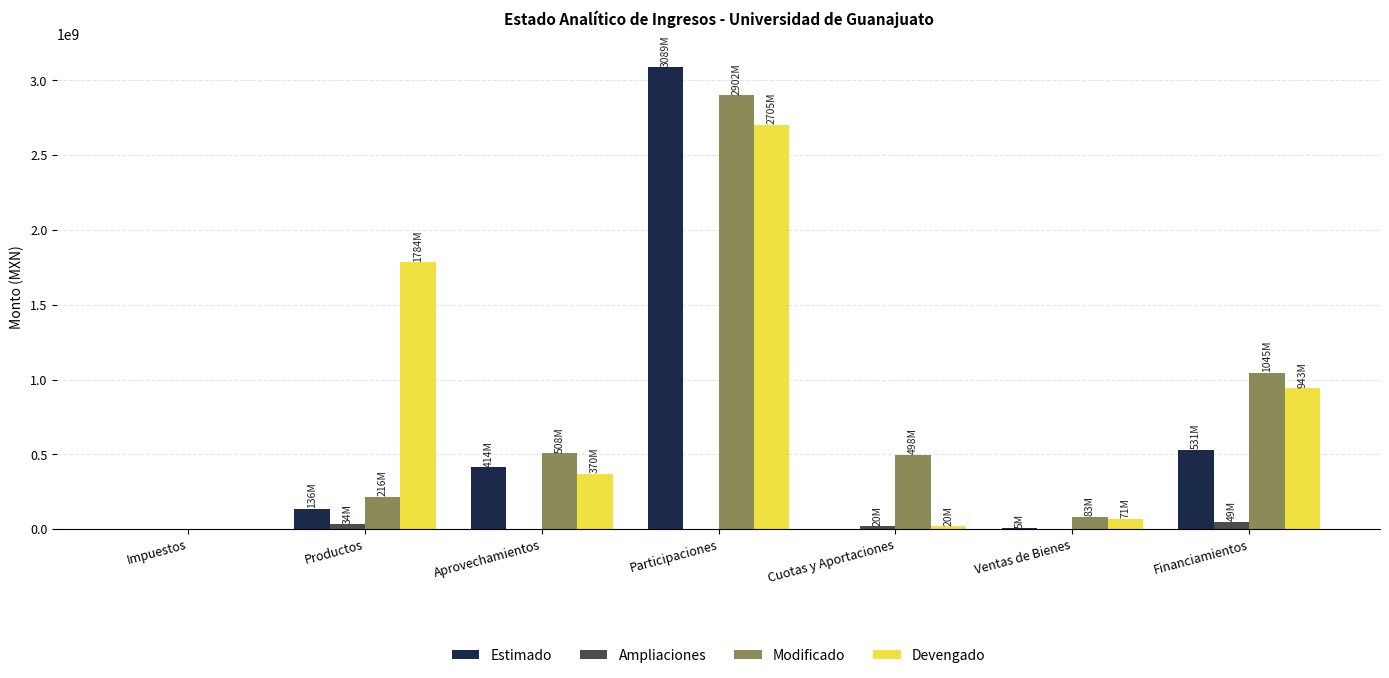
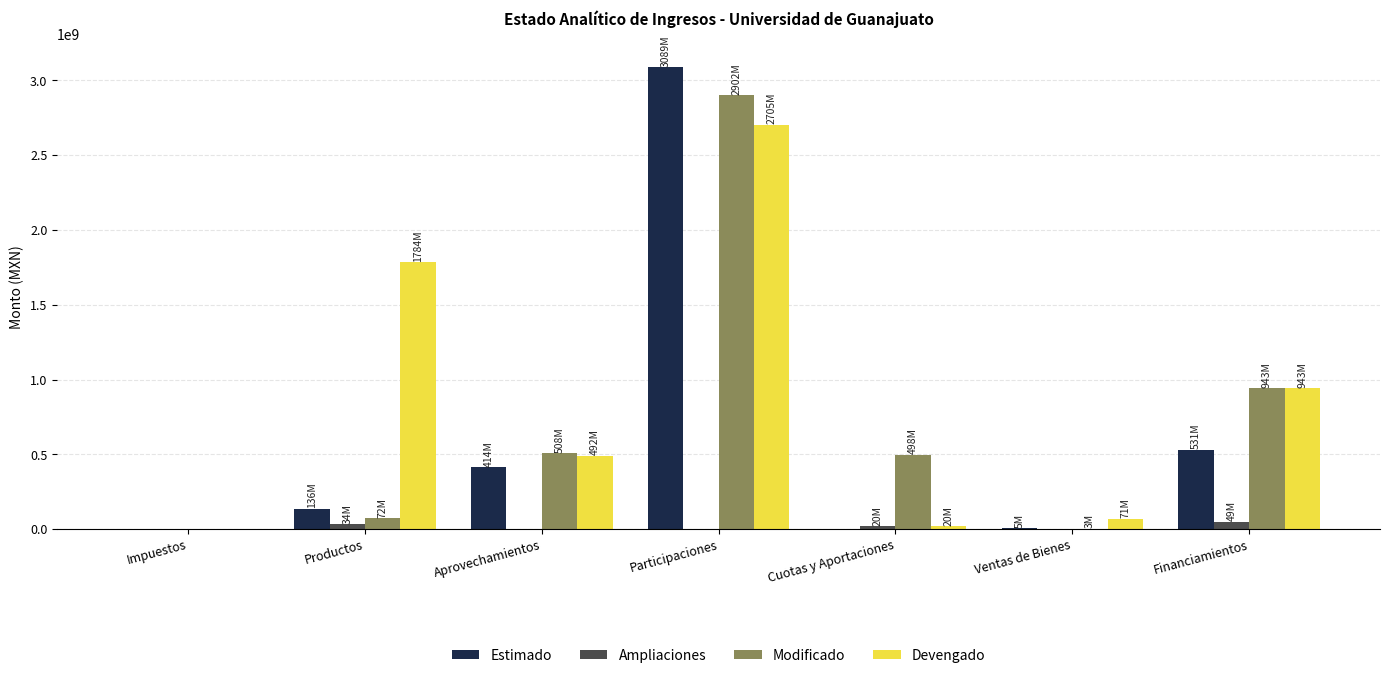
Modificado, Productos: 216M -> 72M
Devengado, Aprovechamientos: 370M -> 492M
Modificado, Ventas de Bienes: 83M -> 3M
Modificado, Financiamientos: 1045M -> 943M
